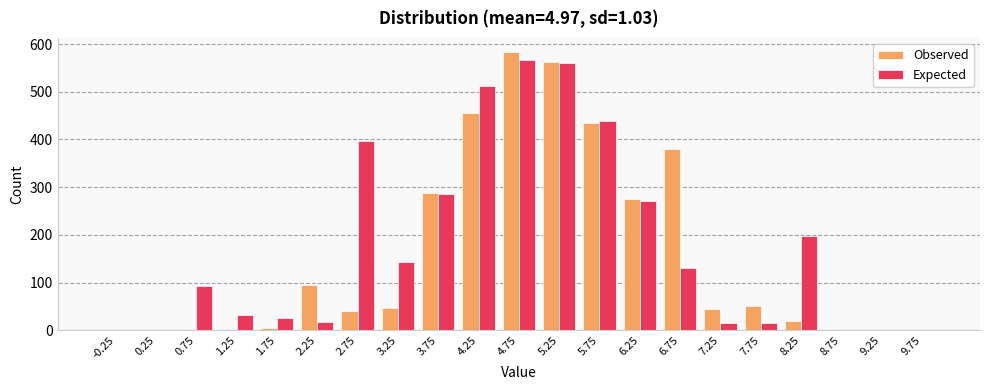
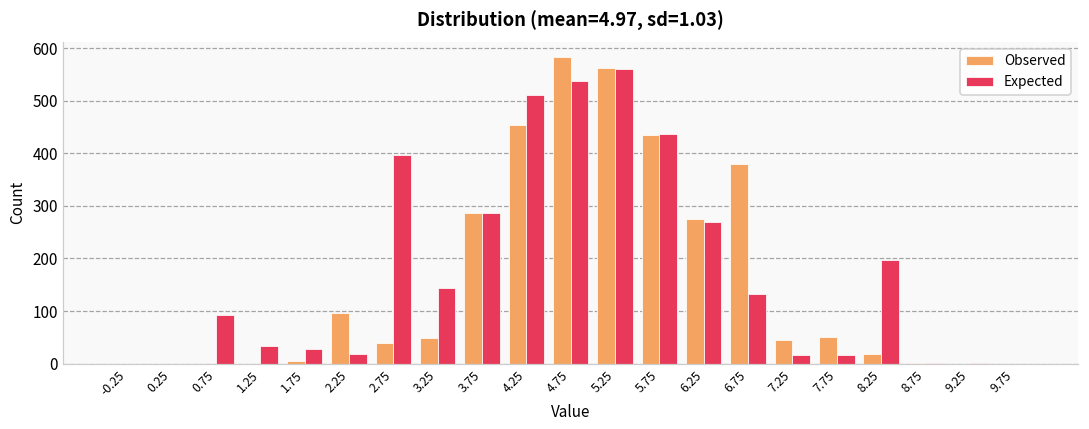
Expected, 4.75: 570 -> 540
